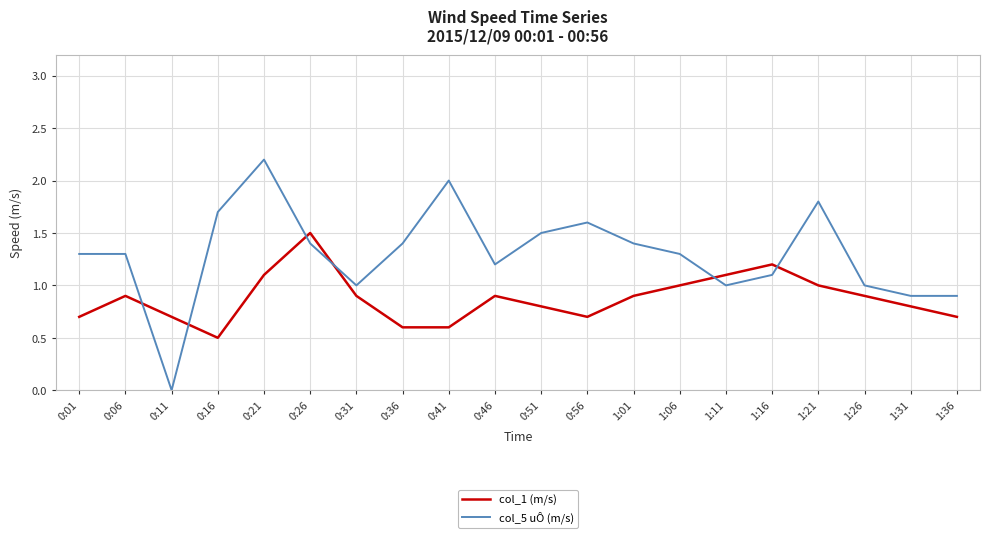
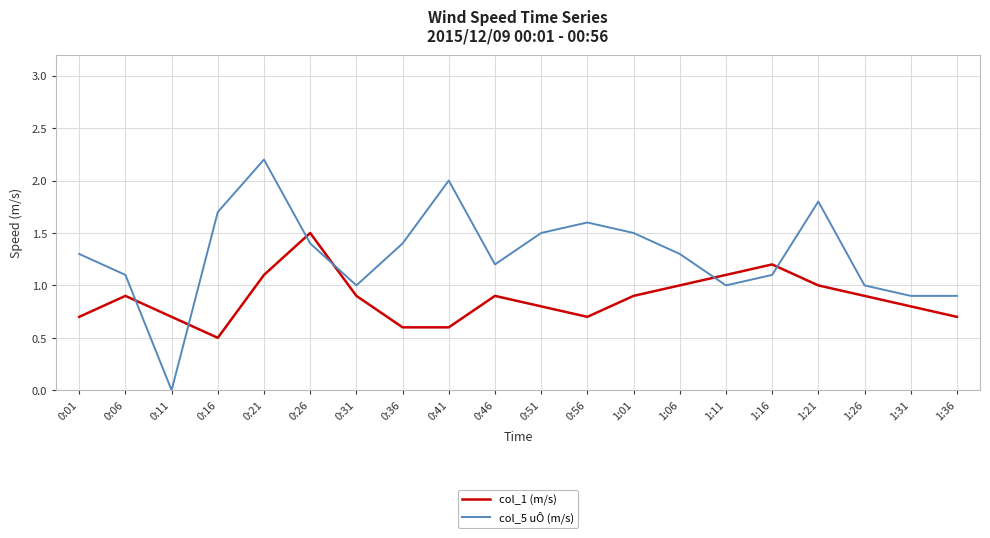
col_5 uÔ (m/s), 0:06: 1.3 -> 1.1
col_5 uÔ (m/s), 1:01: 1.4 -> 1.5
